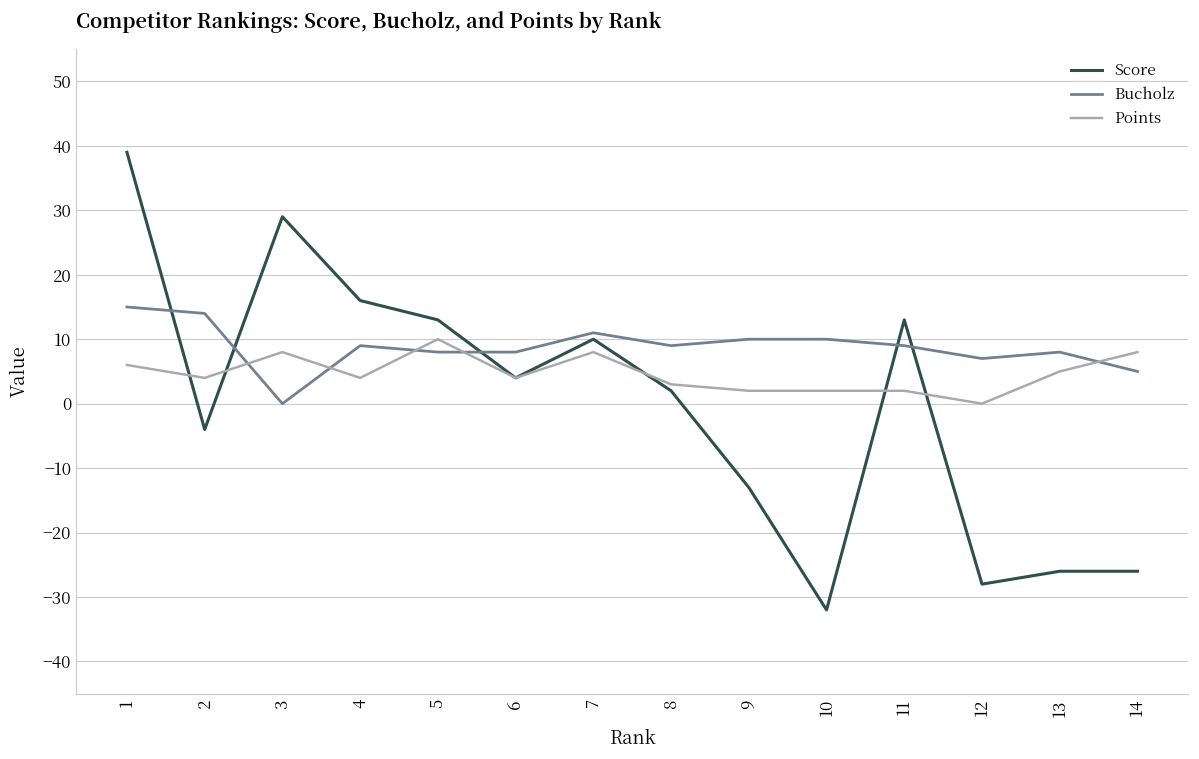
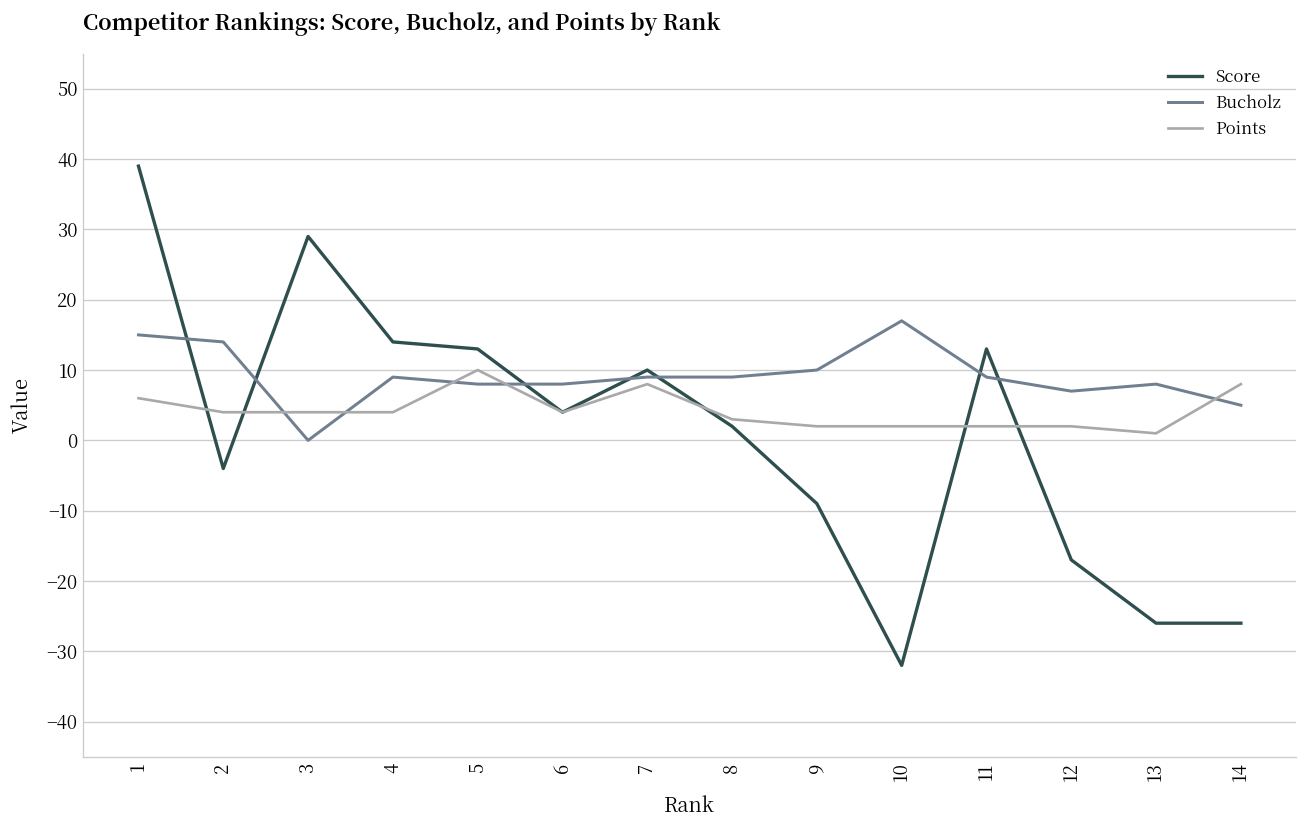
Points, 3: 8 -> 4
Score, 4: 16 -> 14
Bucholz, 7: 11 -> 9
Score, 9: -13 -> -9
Bucholz, 10: 10 -> 17
Score, 12: -28 -> -17
Points, 12: 0 -> 2
Points, 13: 5 -> 1
